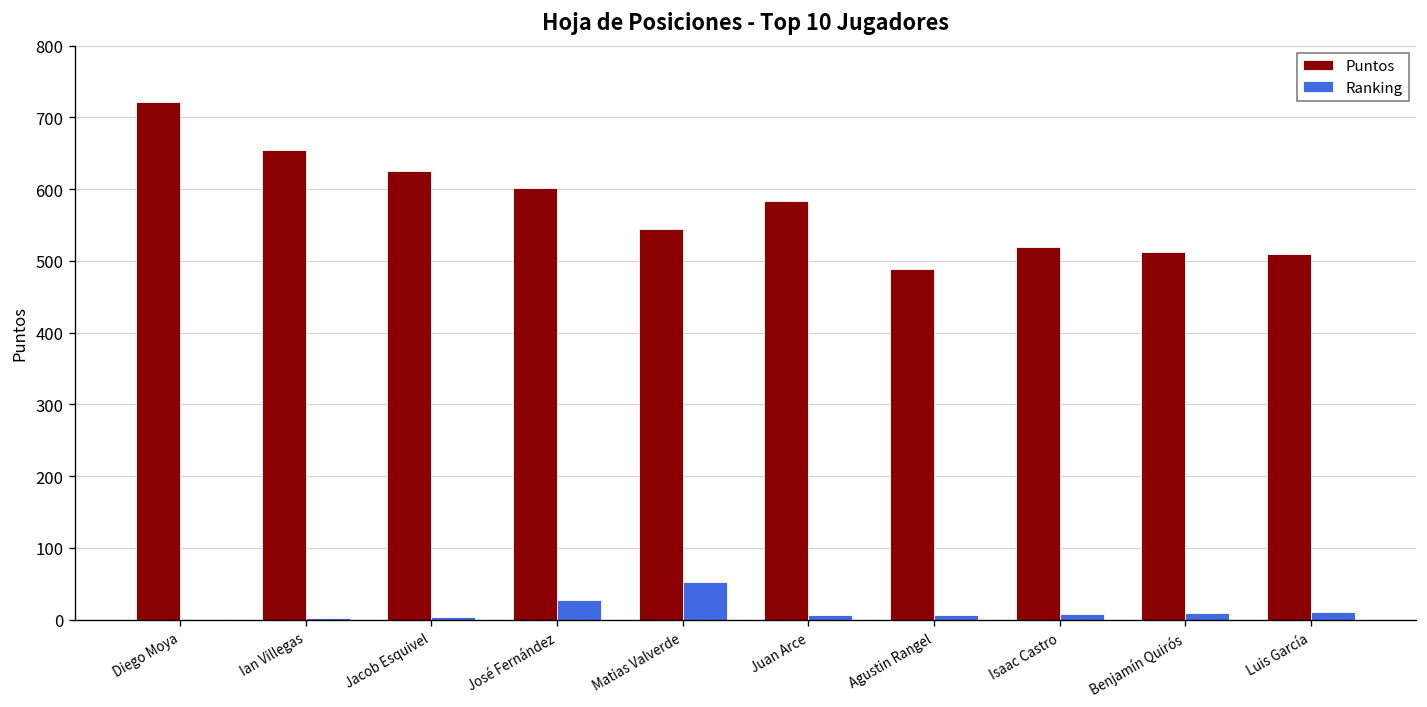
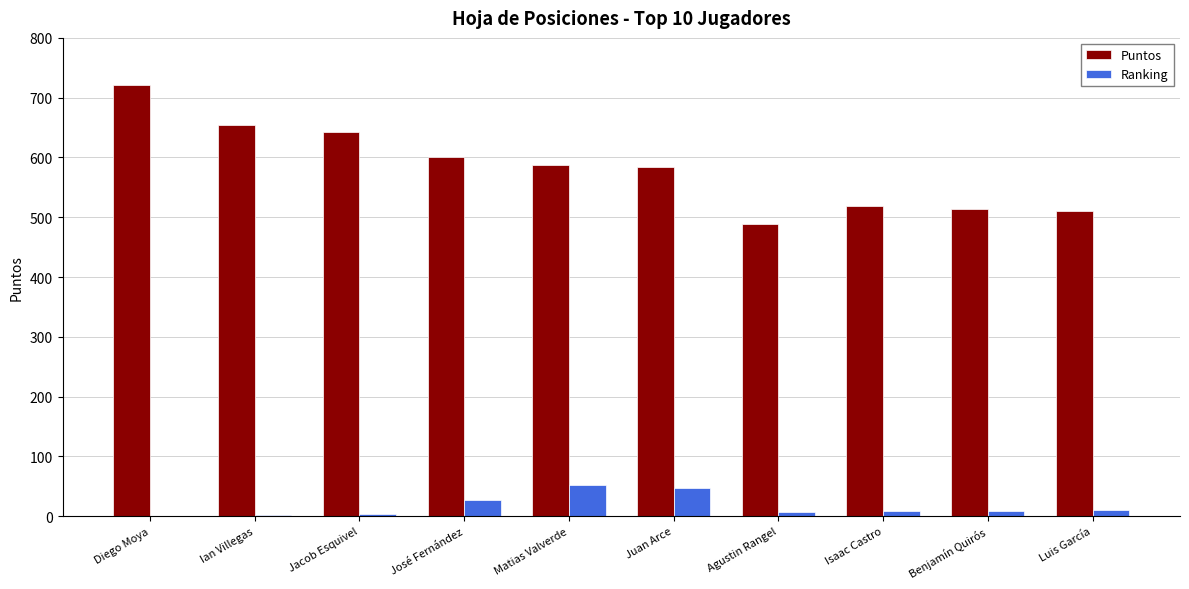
Puntos, Jacob Esquivel: 630 -> 640
Puntos, Matias Valverde: 540 -> 590
Ranking, Juan Arce: 10 -> 50
